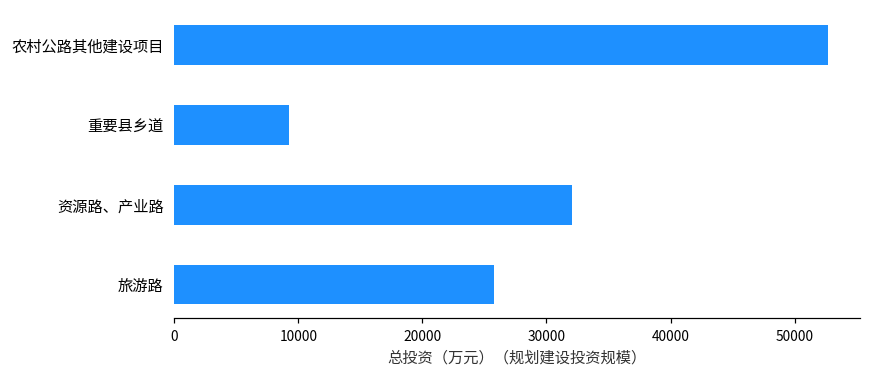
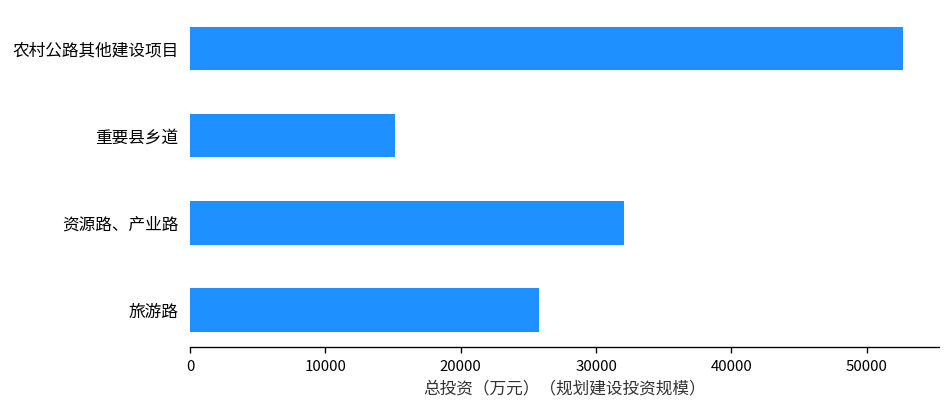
重要县乡道: 9200 -> 15100
